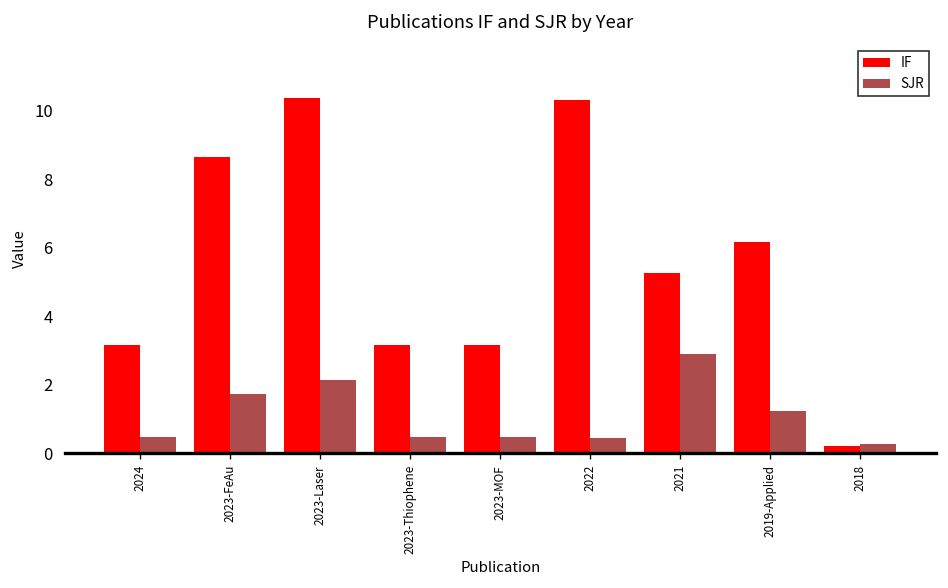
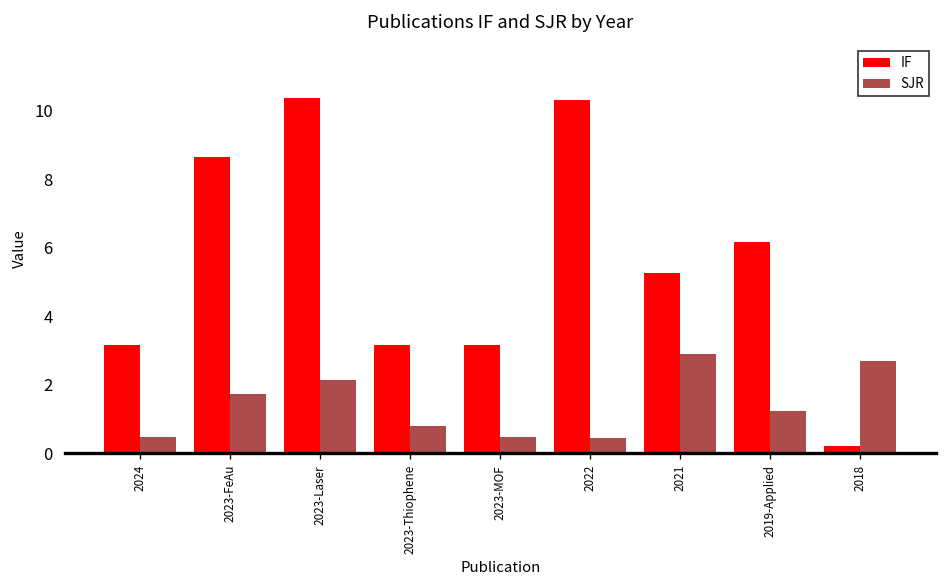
SJR, 2023-Thiophene: 0.5 -> 0.8
SJR, 2018: 0.3 -> 2.7
